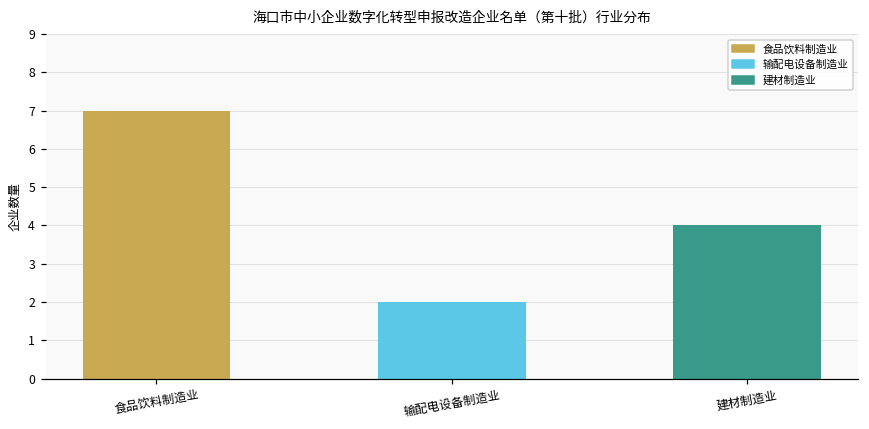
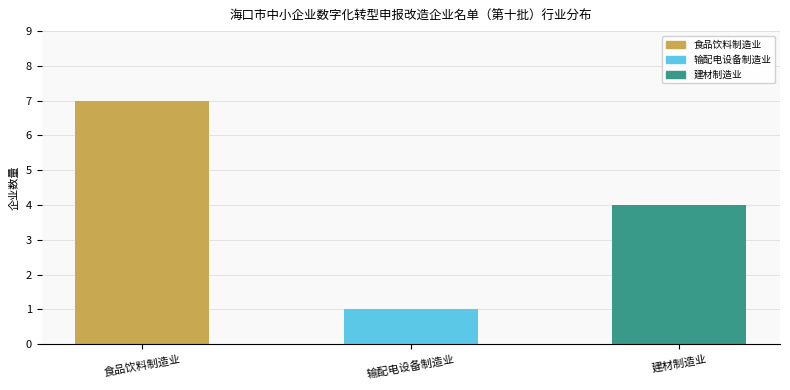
输配电设备制造业: 2 -> 1
